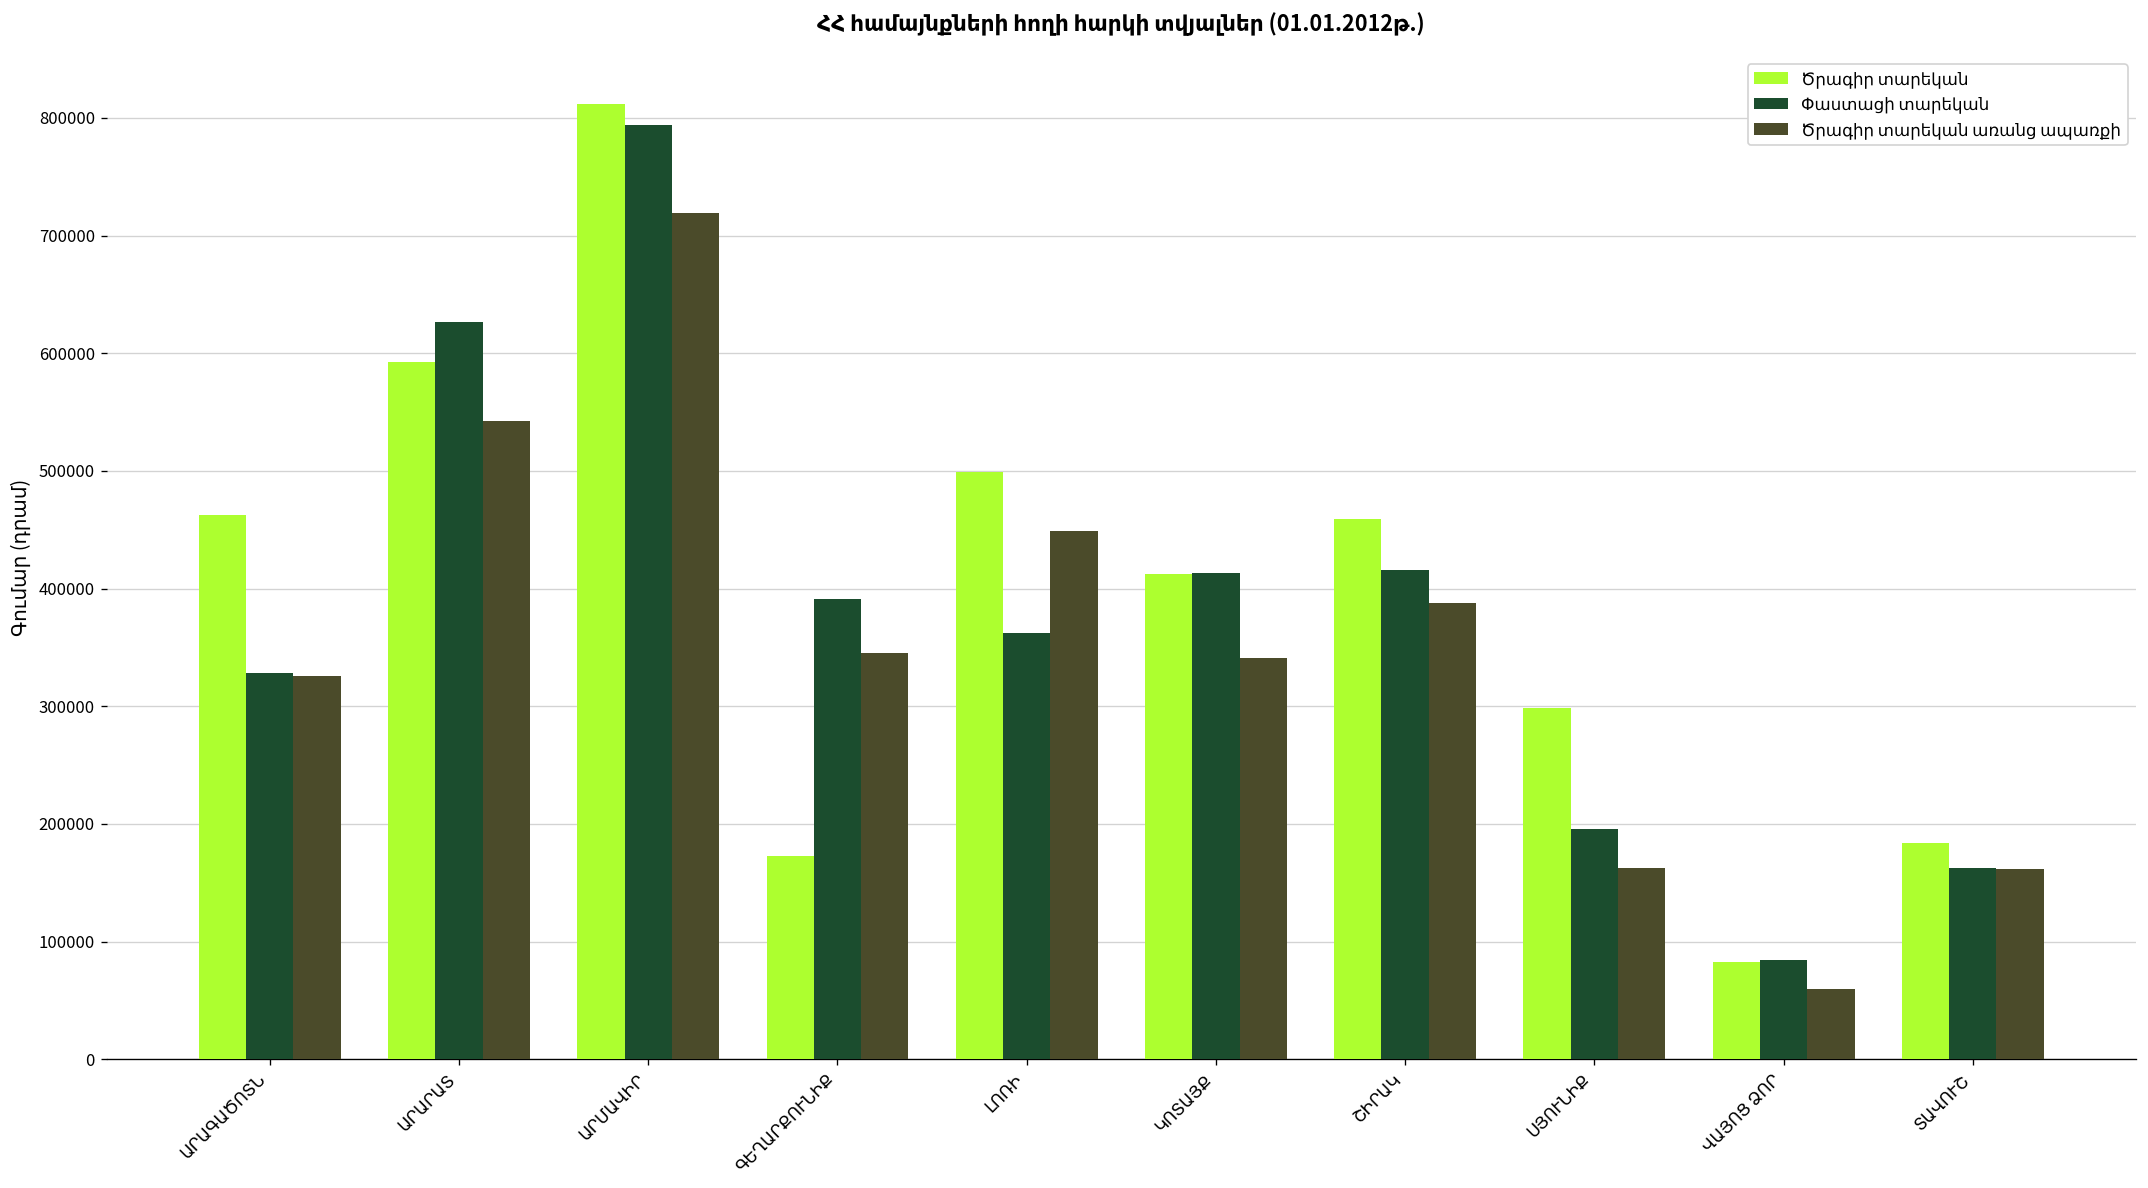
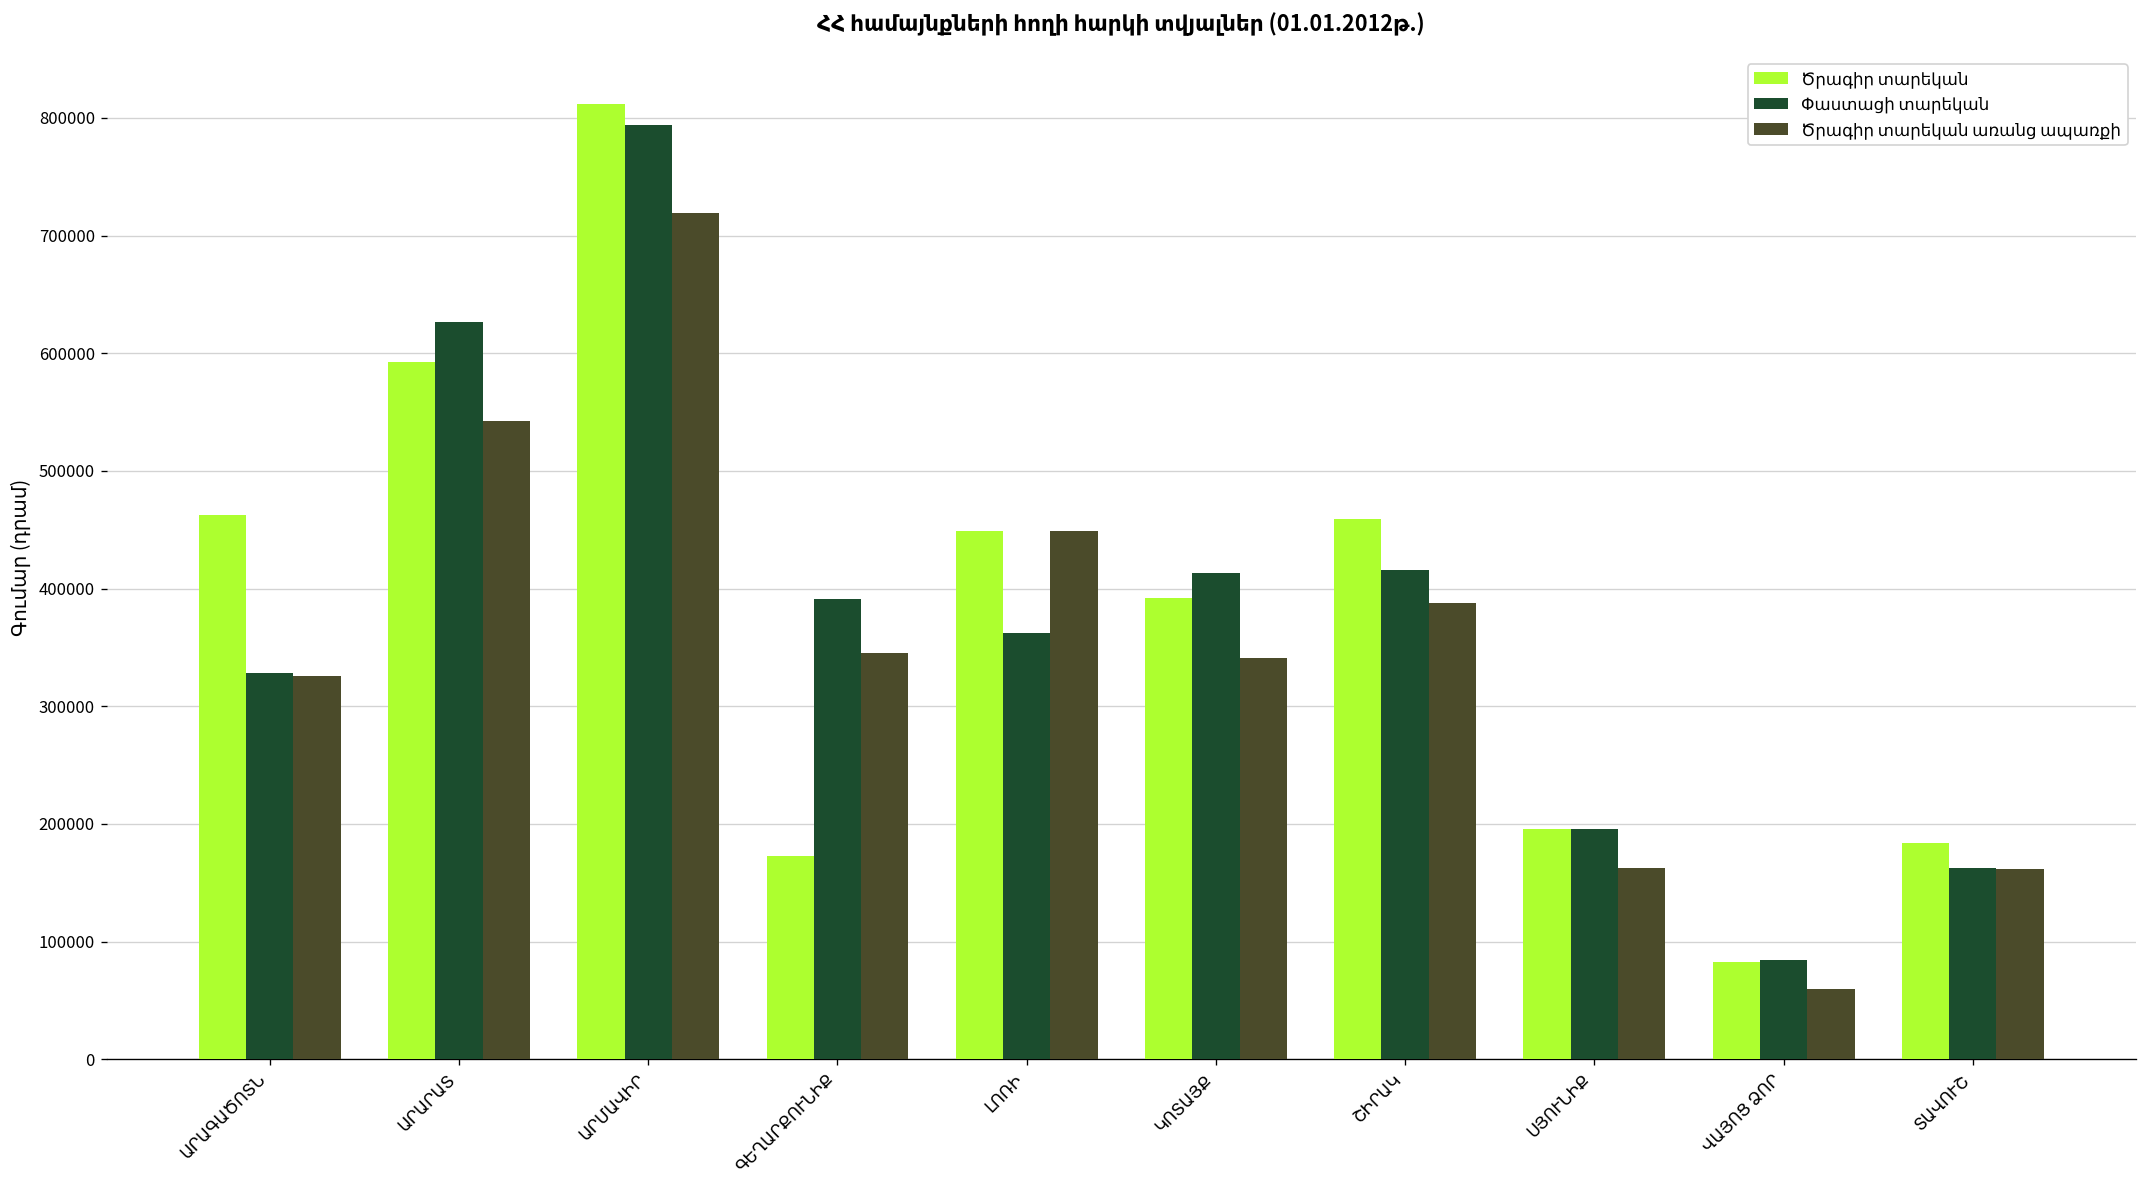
Ծրագիր տարեկան, ԼՈՌԻ: 500000 -> 450000
Ծրագիր տարեկան, ԿՈՏԱՅՔ: 410000 -> 390000
Ծրագիր տարեկան, ՍՅՈՒՆԻՔ: 300000 -> 200000
